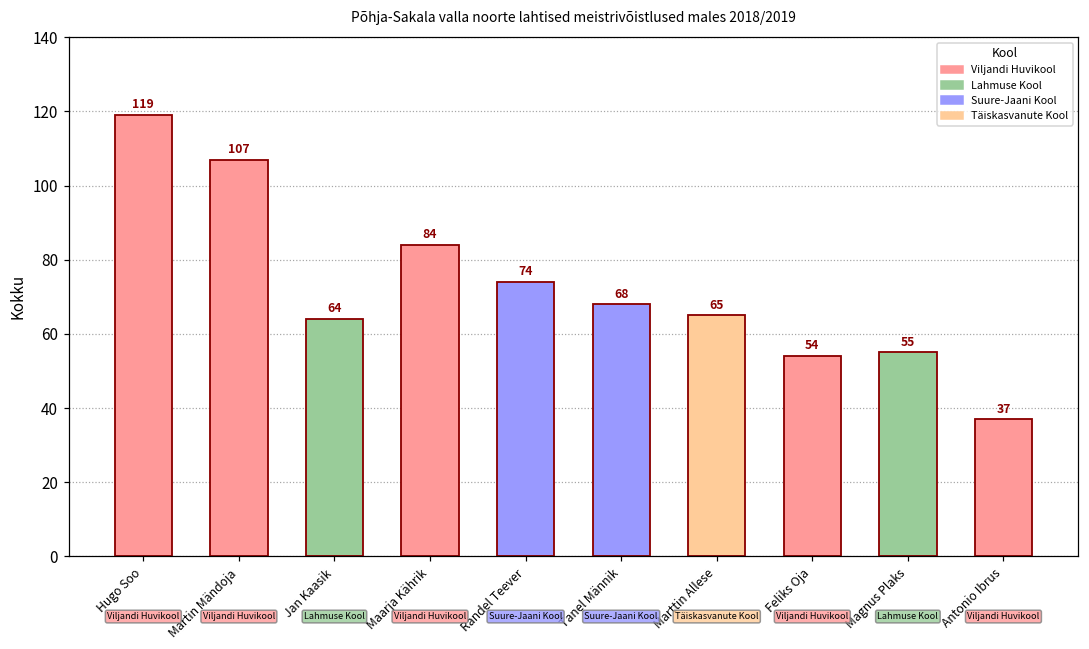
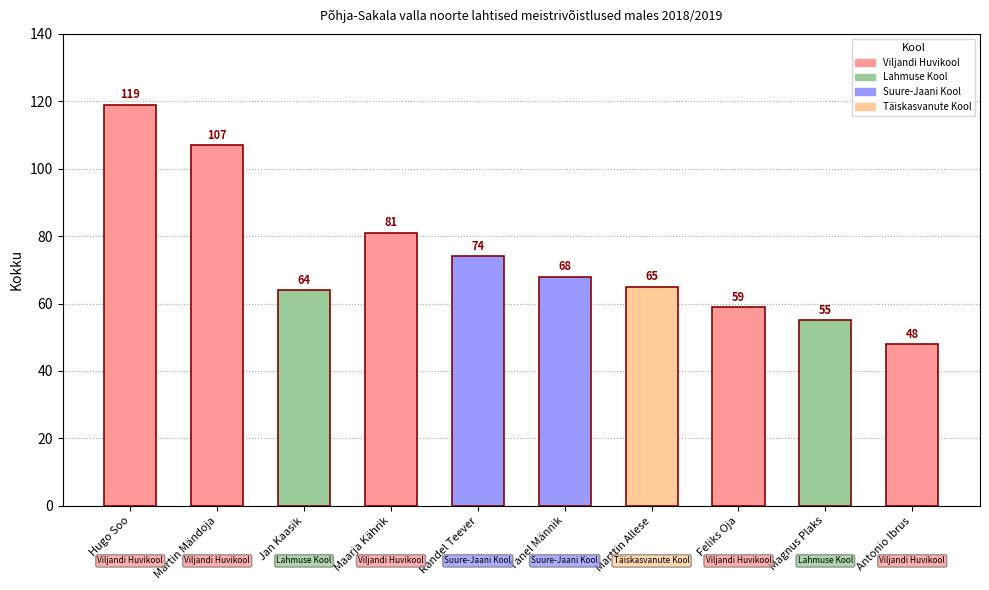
Maarja Kährik: 84 -> 81
Feliks Oja: 54 -> 59
Antonio Ibrus: 37 -> 48
